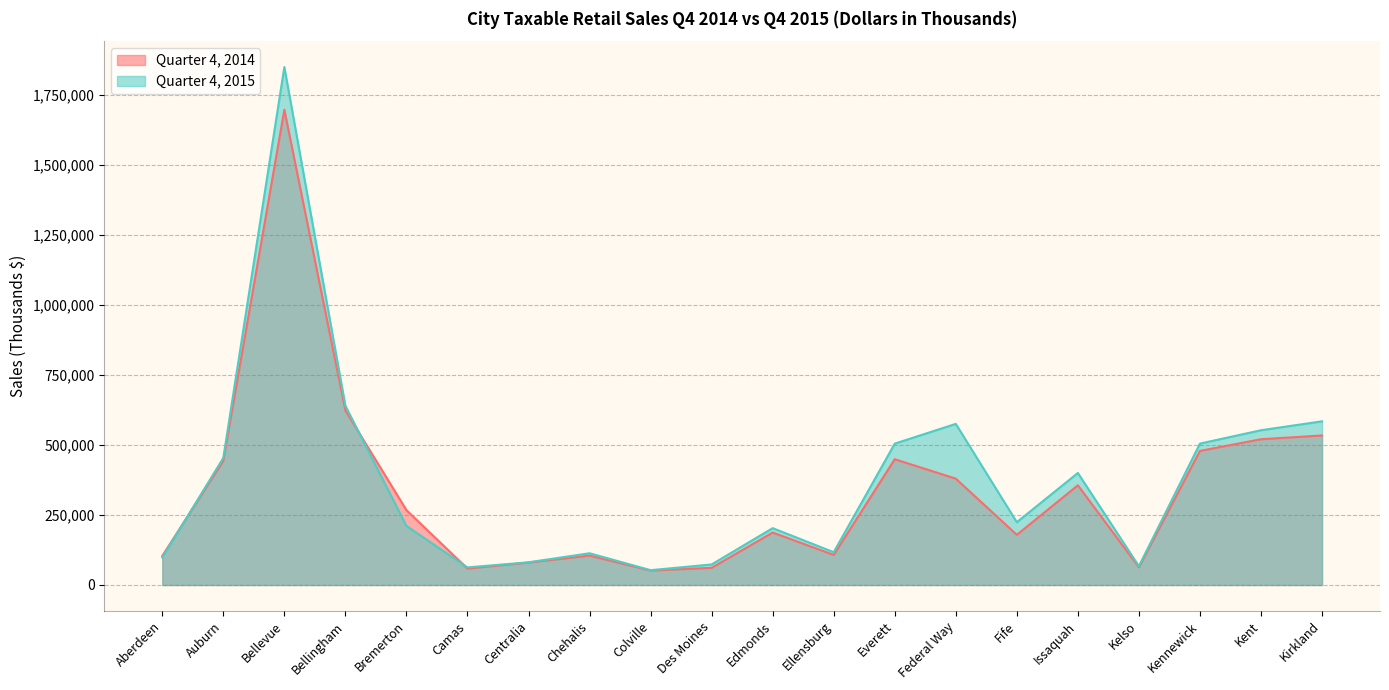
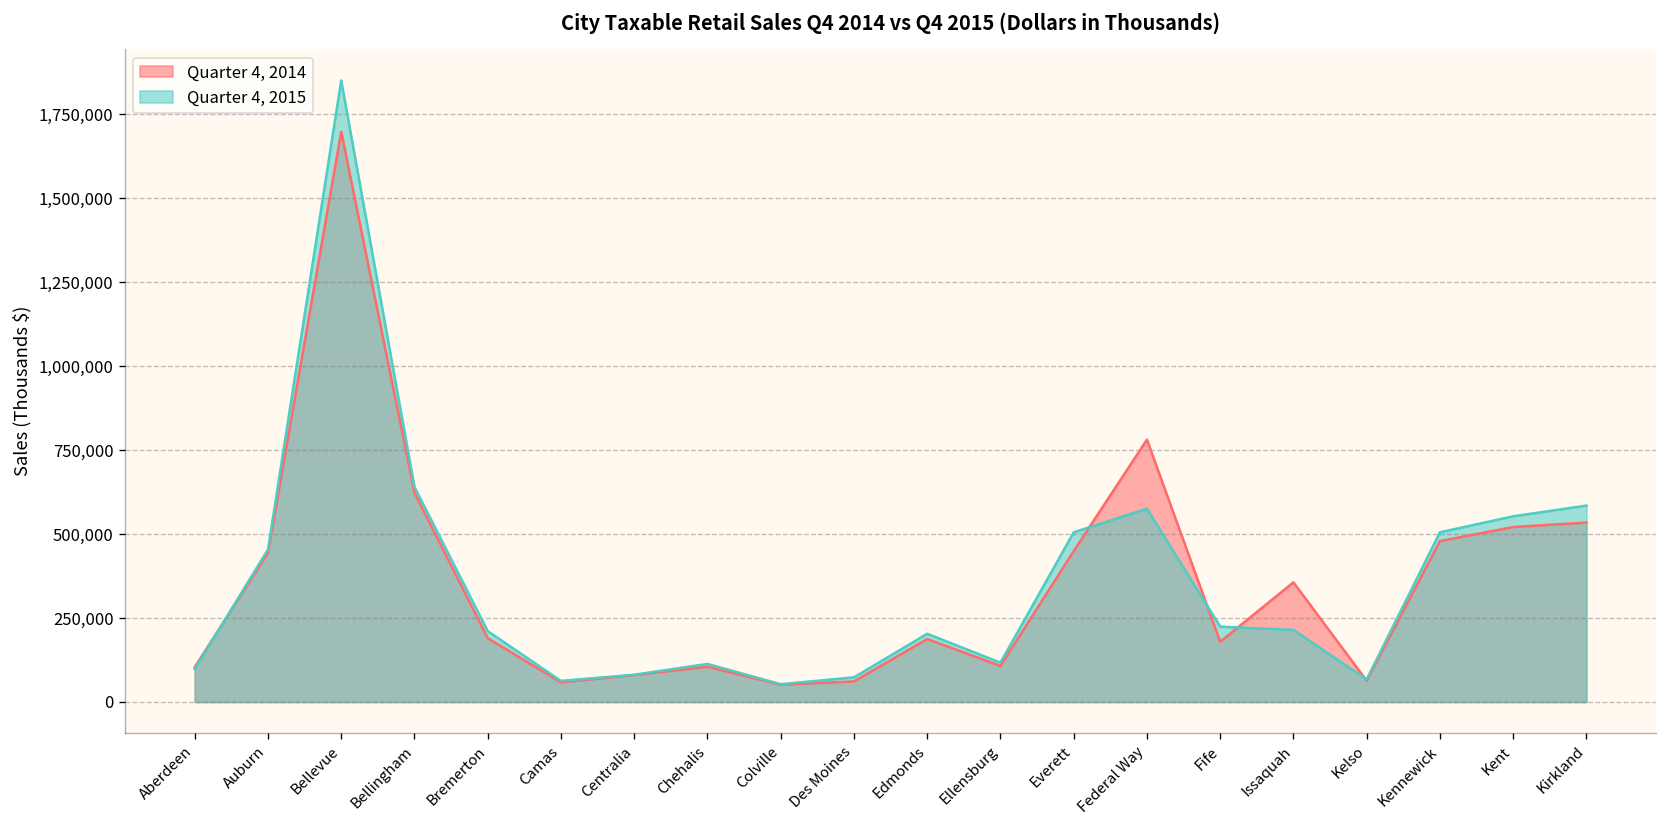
Quarter 4, 2014, Bremerton: 270,000 -> 190,000
Quarter 4, 2014, Federal Way: 380,000 -> 780,000
Quarter 4, 2015, Issaquah: 400,000 -> 210,000
